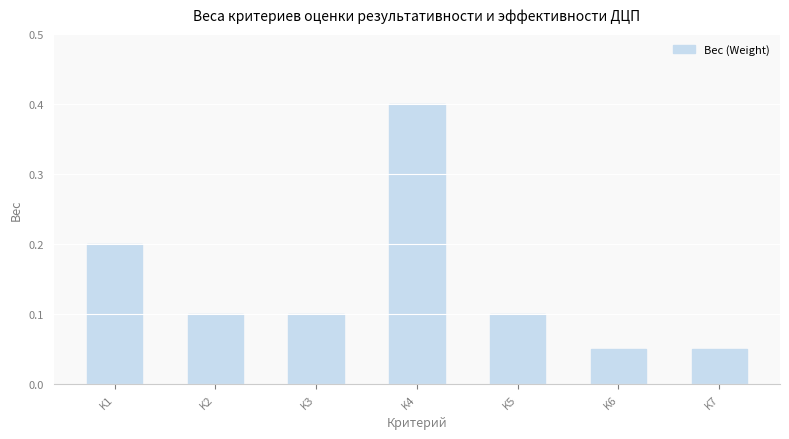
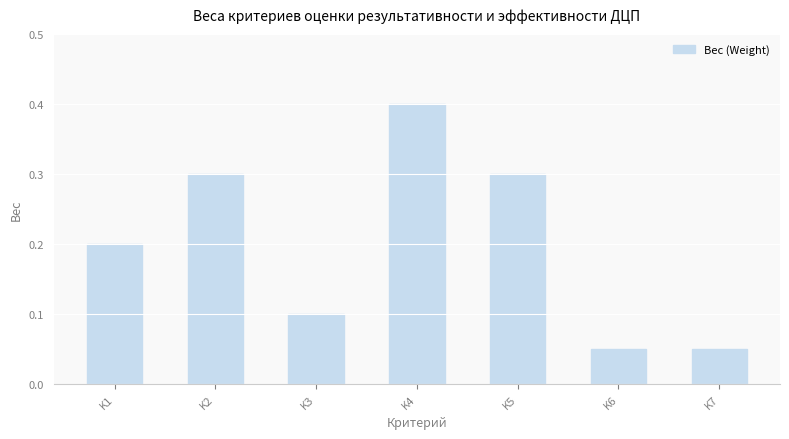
K2: 0.1 -> 0.3
K5: 0.1 -> 0.3
